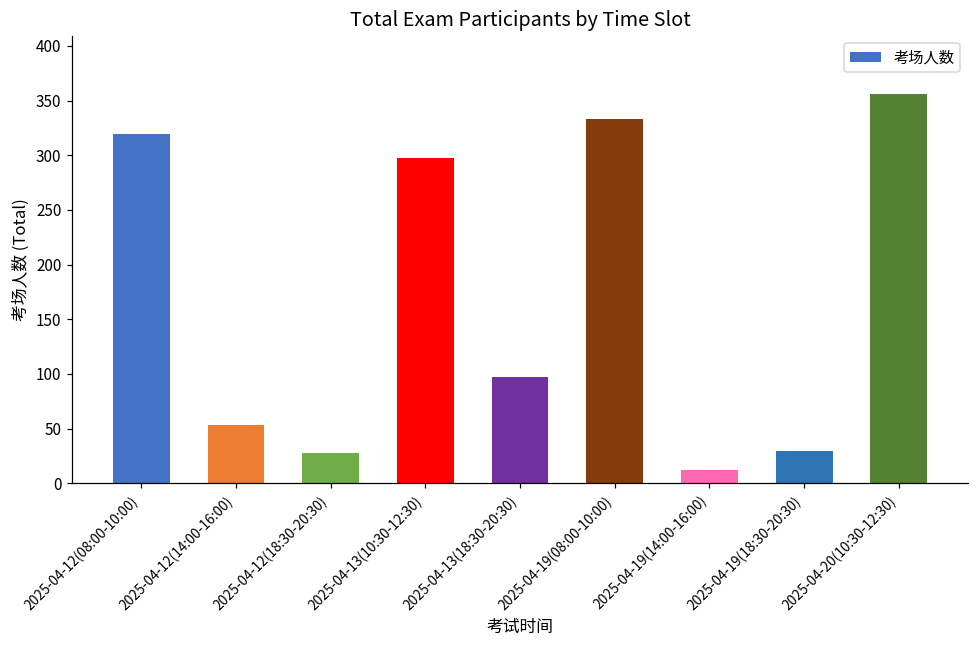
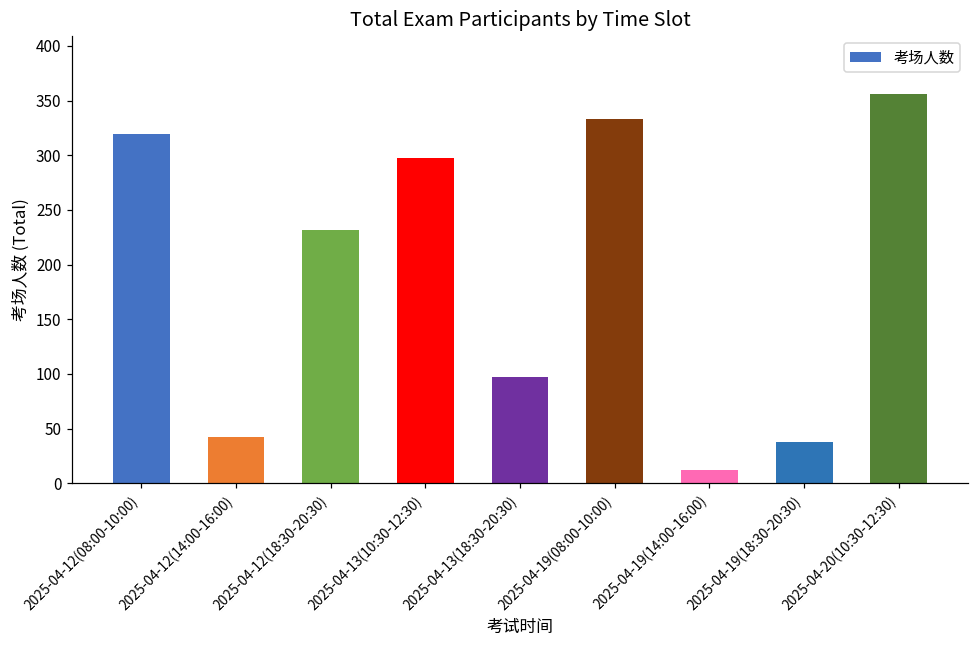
2025-04-12(14:00-16:00): 50 -> 40
2025-04-12(18:30-20:30): 30 -> 230
2025-04-19(18:30-20:30): 30 -> 40
